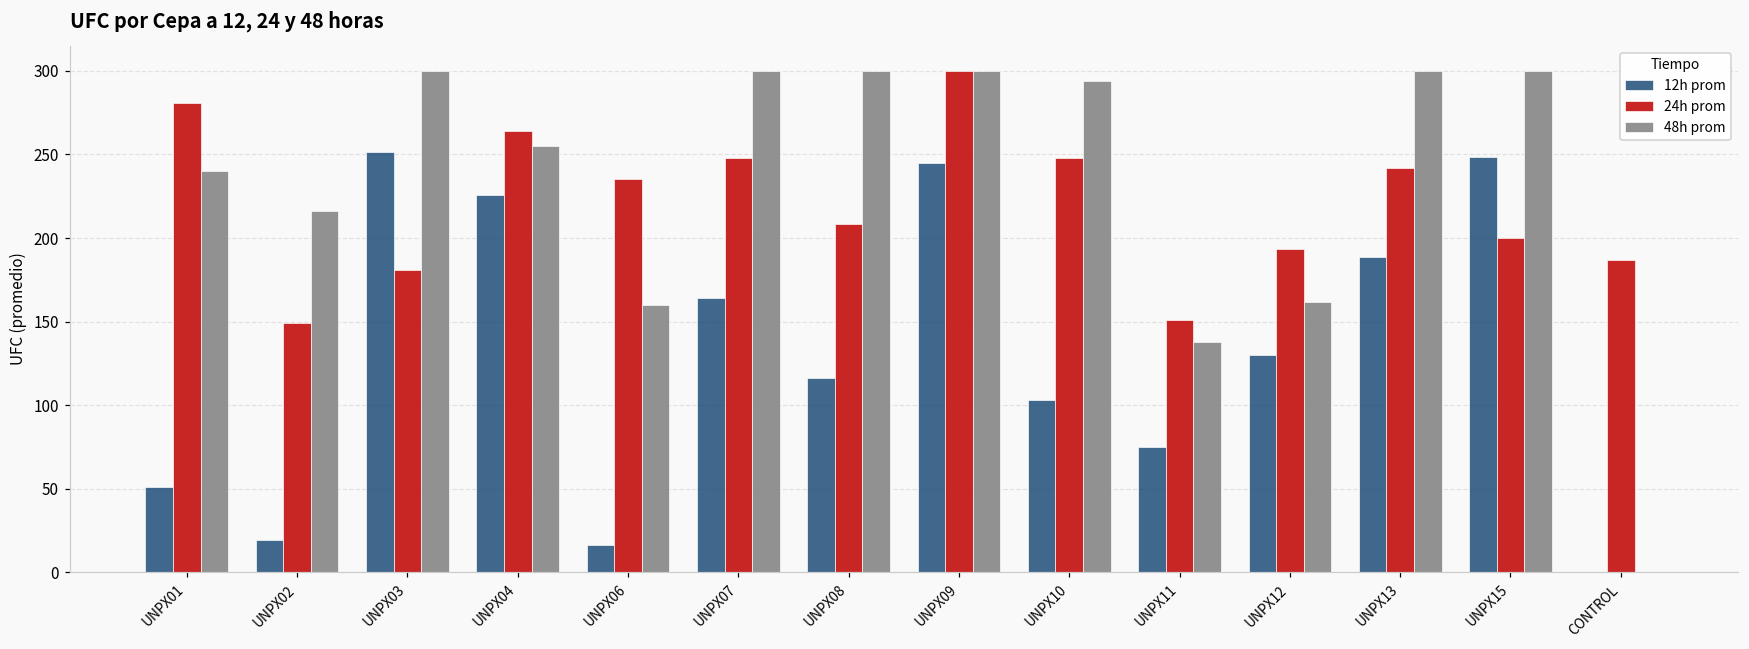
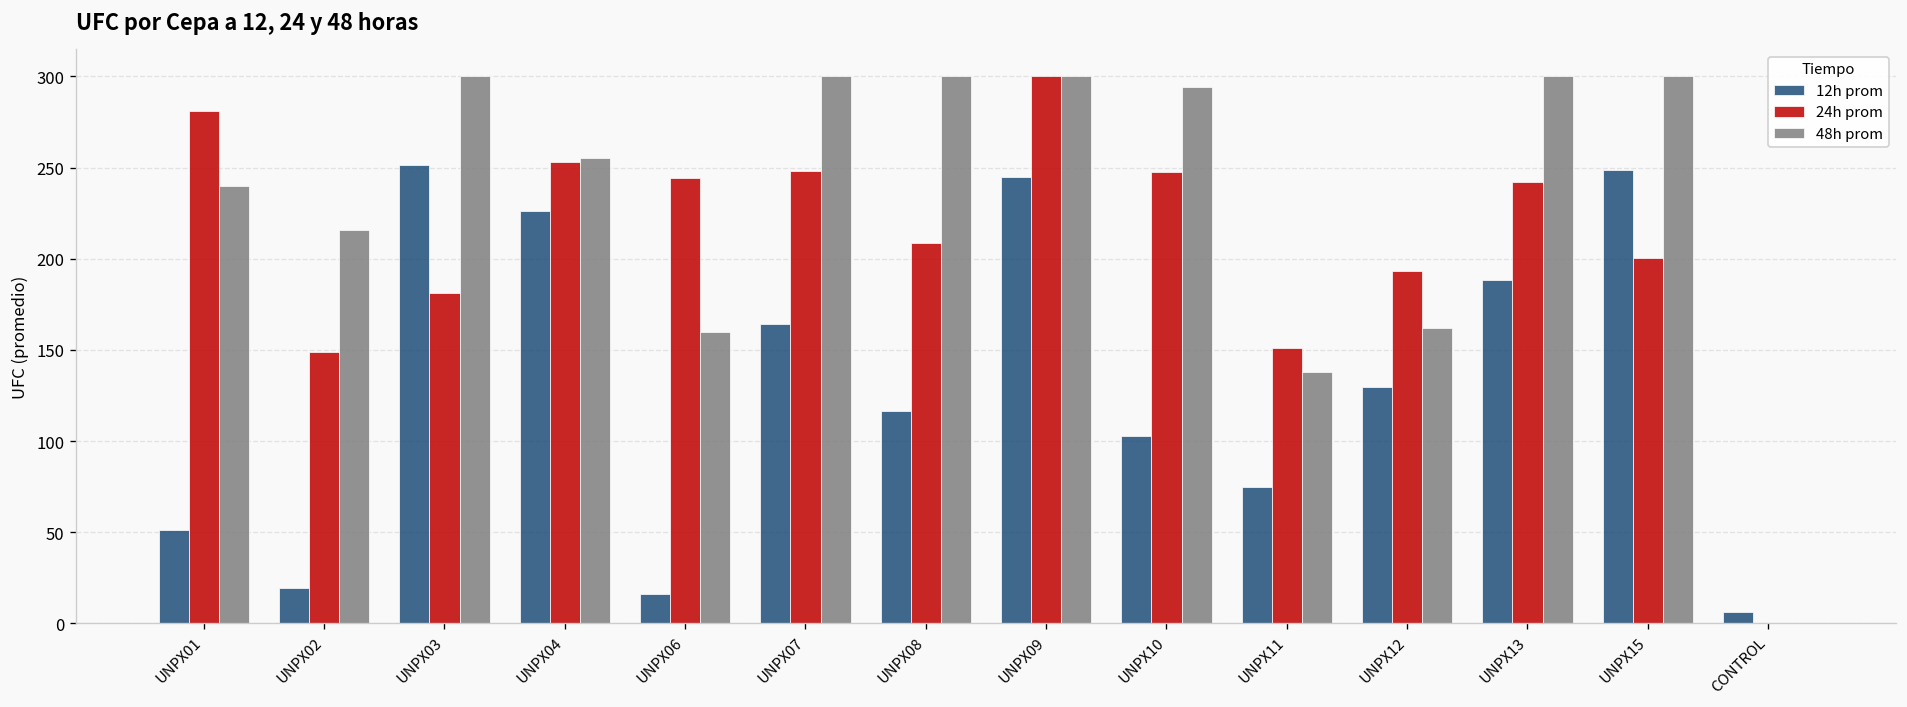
24h prom, UNPX04: 264 -> 253
24h prom, UNPX06: 235 -> 244
12h prom, CONTROL: 0 -> 6
24h prom, CONTROL: 187 -> 0
